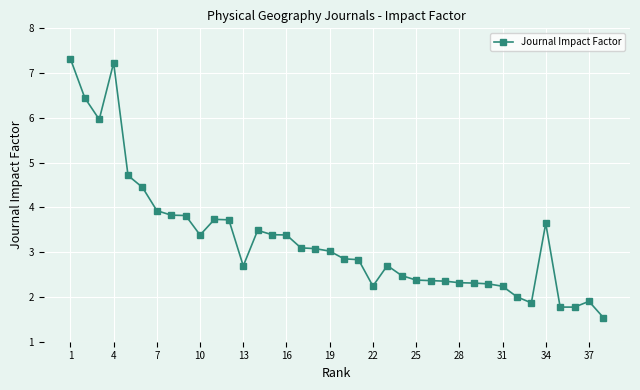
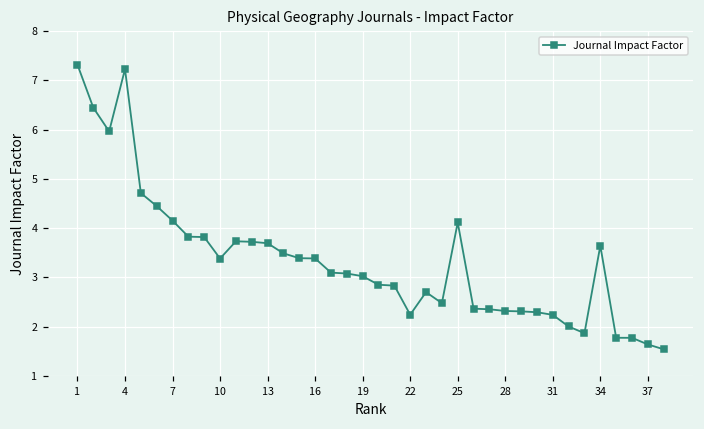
7: 3.9 -> 4.2
13: 2.7 -> 3.7
25: 2.4 -> 4.1
37: 1.9 -> 1.6
